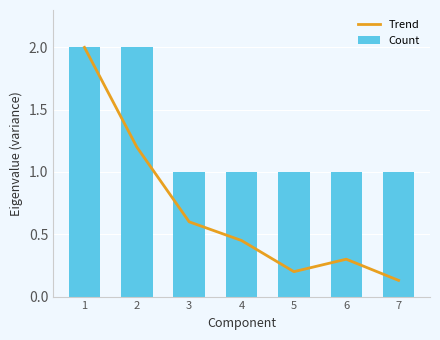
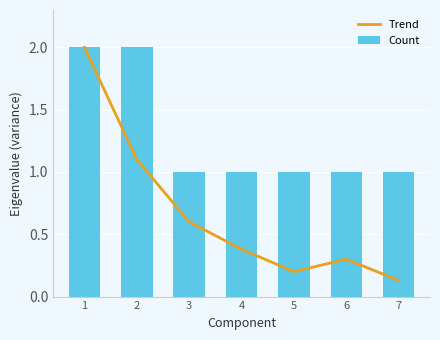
Trend, 2: 1.2 -> 1.1
Trend, 4: 0.45 -> 0.38
